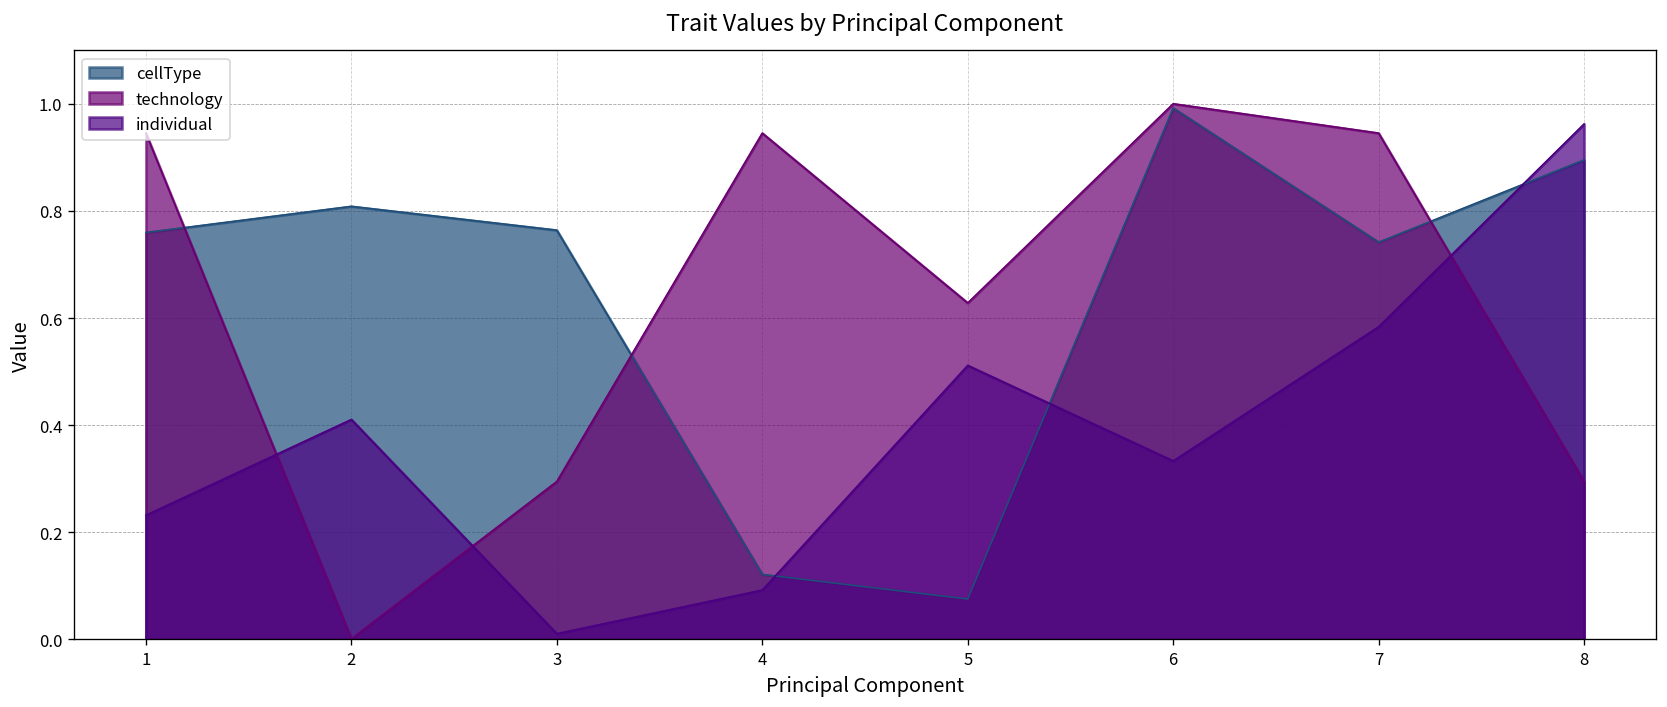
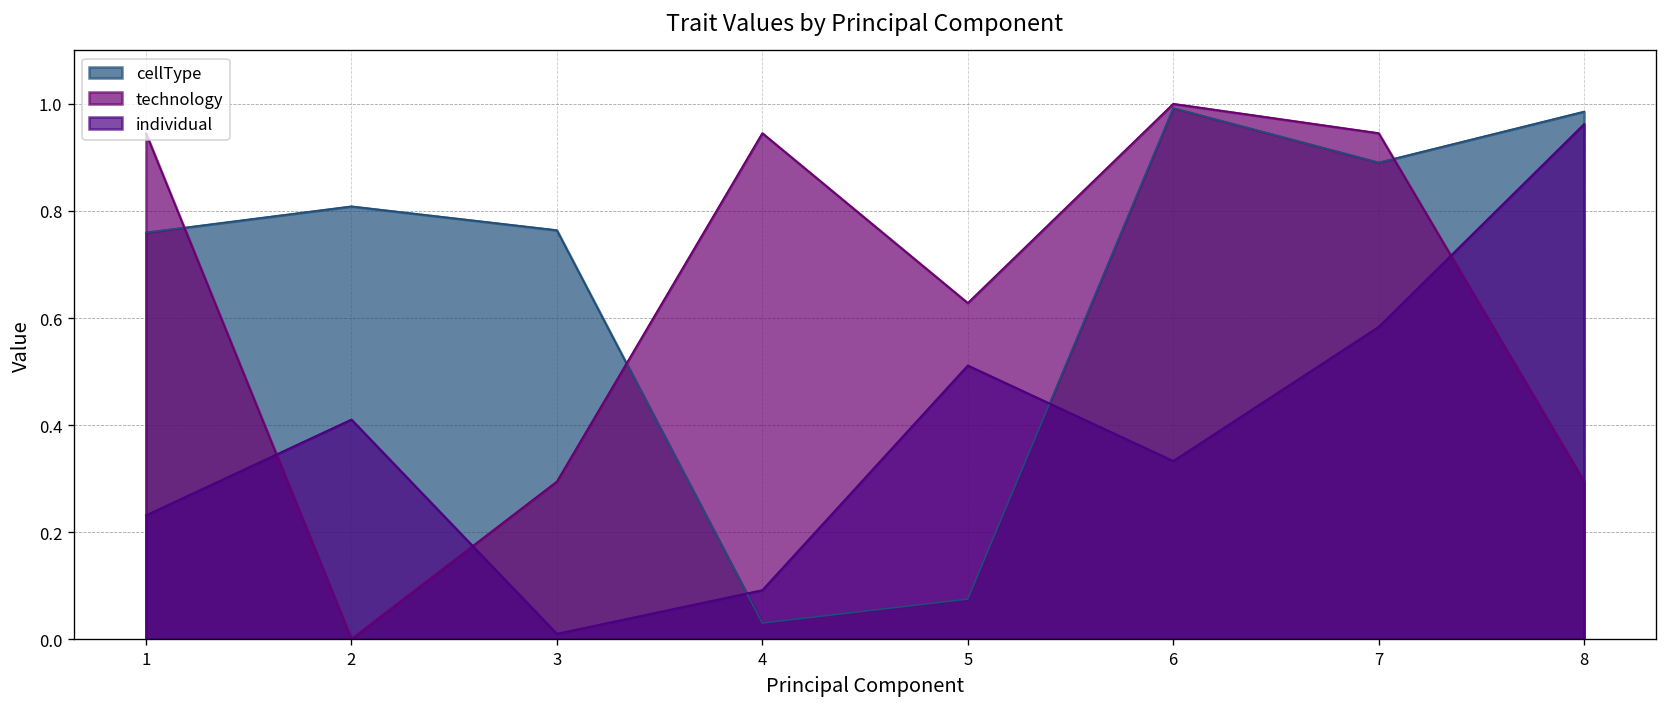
cellType, 4: 0.12 -> 0.03
cellType, 7: 0.74 -> 0.89
cellType, 8: 0.90 -> 0.99
